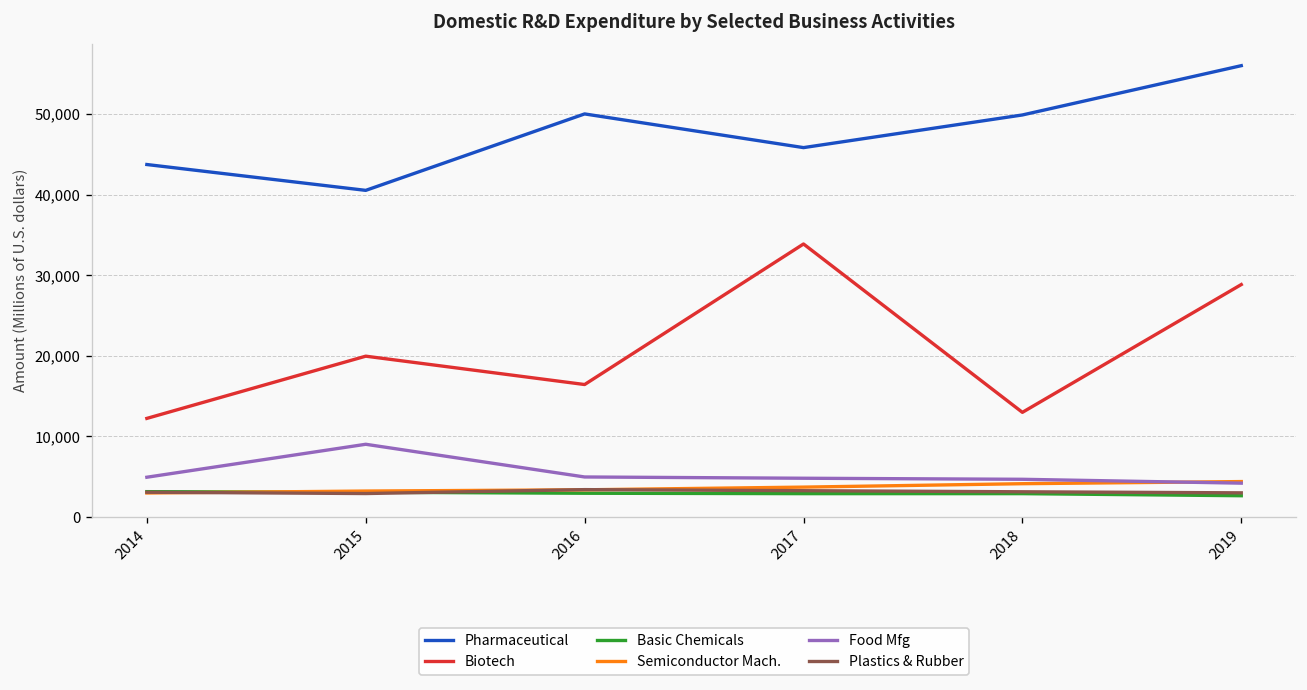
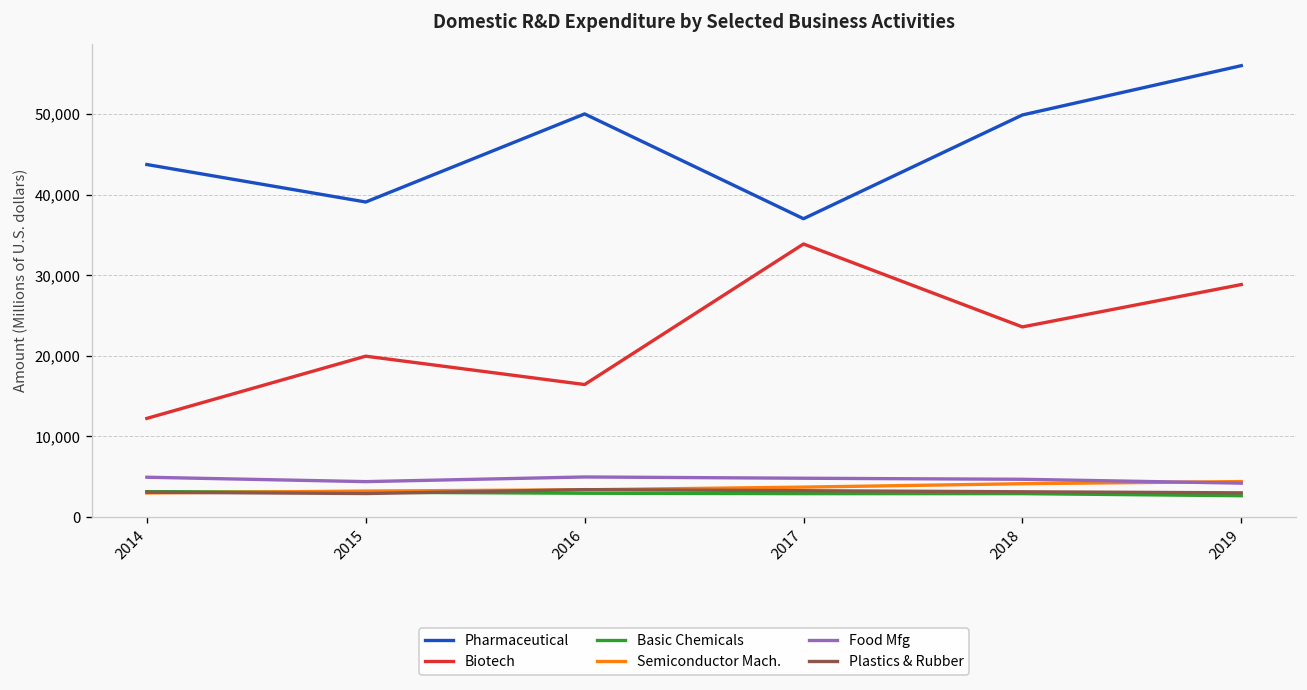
Pharmaceutical, 2015: 41,000 -> 39,000
Food Mfg, 2015: 9,000 -> 4,000
Pharmaceutical, 2017: 46,000 -> 37,000
Biotech, 2018: 13,000 -> 24,000
